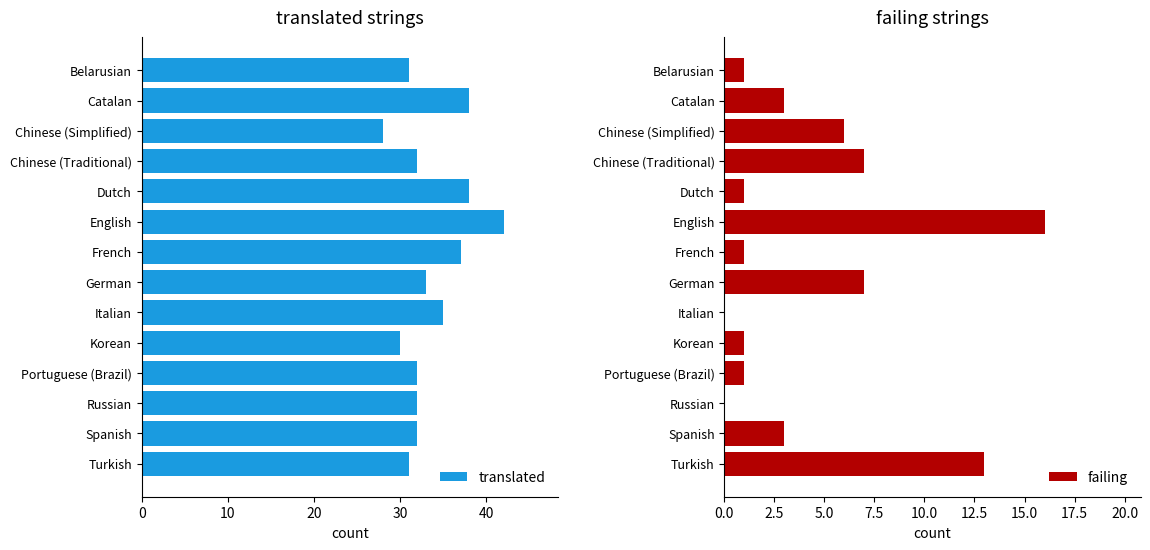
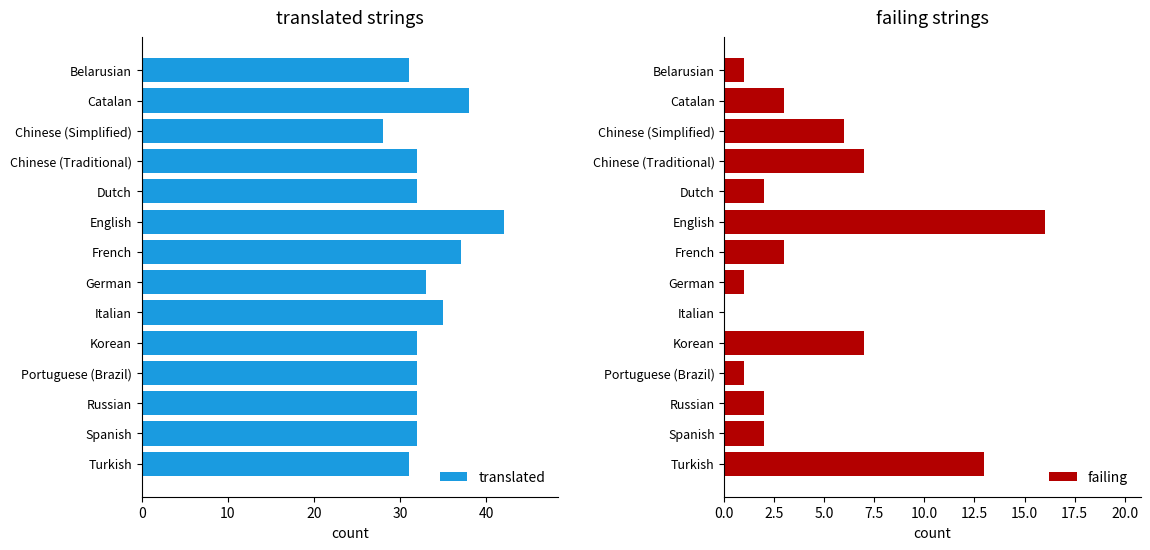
translated strings, Dutch: 38 -> 32
translated strings, Korean: 30 -> 32
failing strings, Dutch: 1 -> 2
failing strings, French: 1 -> 3
failing strings, German: 7 -> 1
failing strings, Korean: 1 -> 7
failing strings, Russian: 0 -> 2
failing strings, Spanish: 3 -> 2
